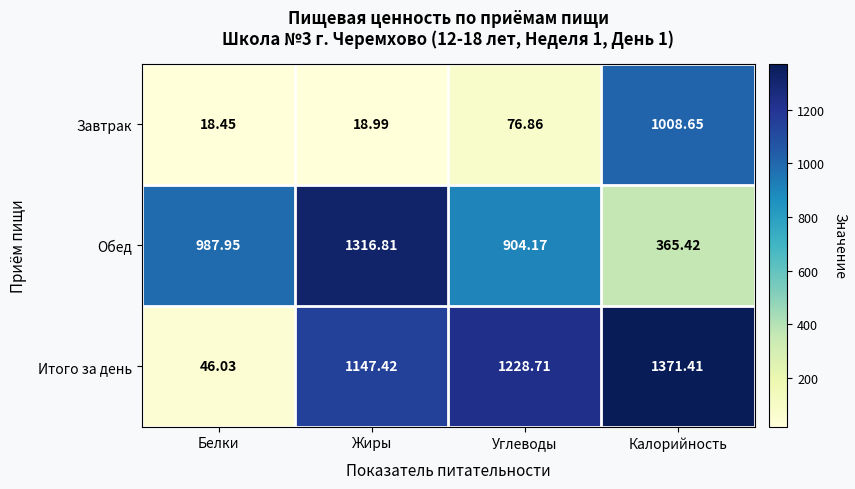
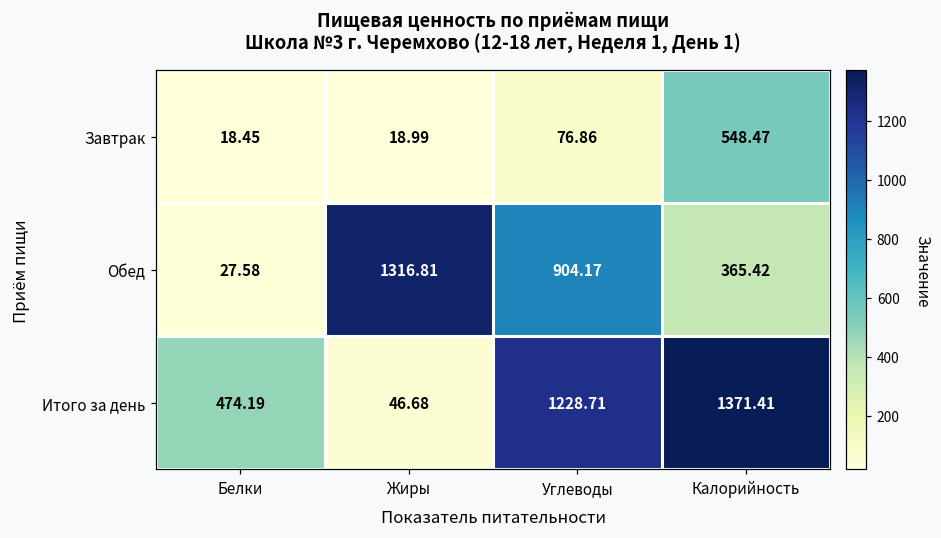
Завтрак, Калорийность: 1008.65 -> 548.47
Обед, Белки: 987.95 -> 27.58
Итого за день, Белки: 46.03 -> 474.19
Итого за день, Жиры: 1147.42 -> 46.68
